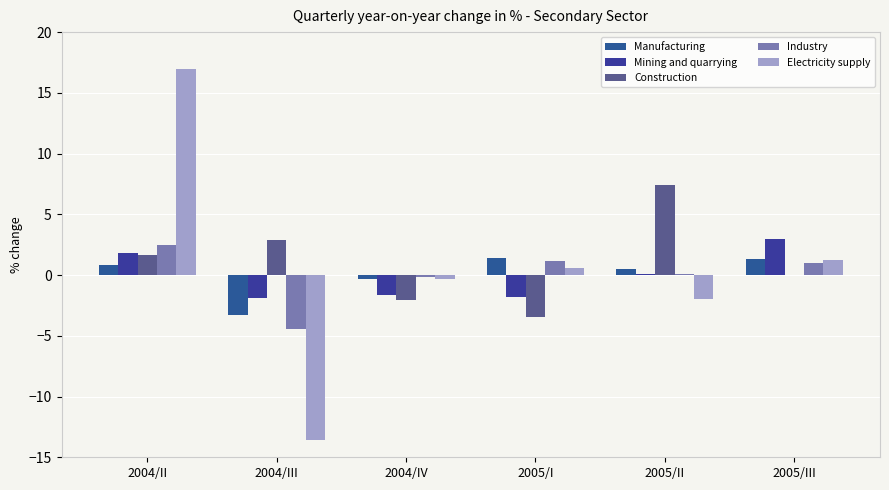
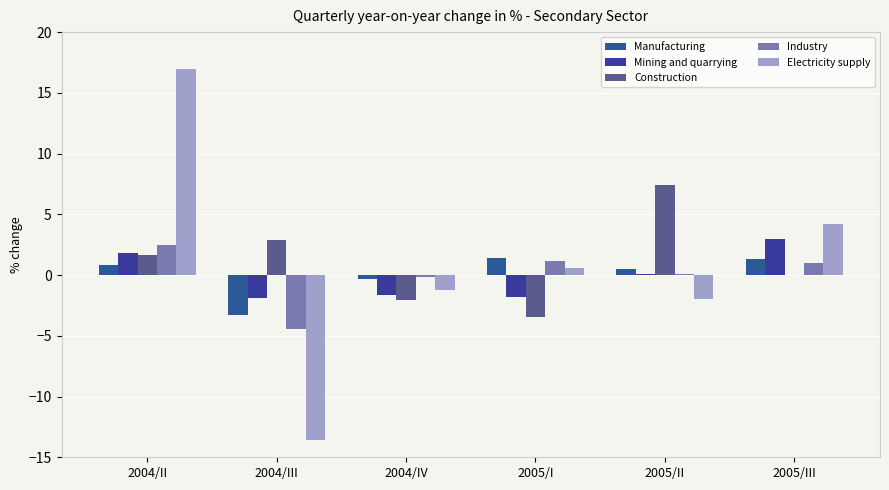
Electricity supply, 2004/IV: -0.3 -> -1.3
Electricity supply, 2005/III: 1.3 -> 4.2
